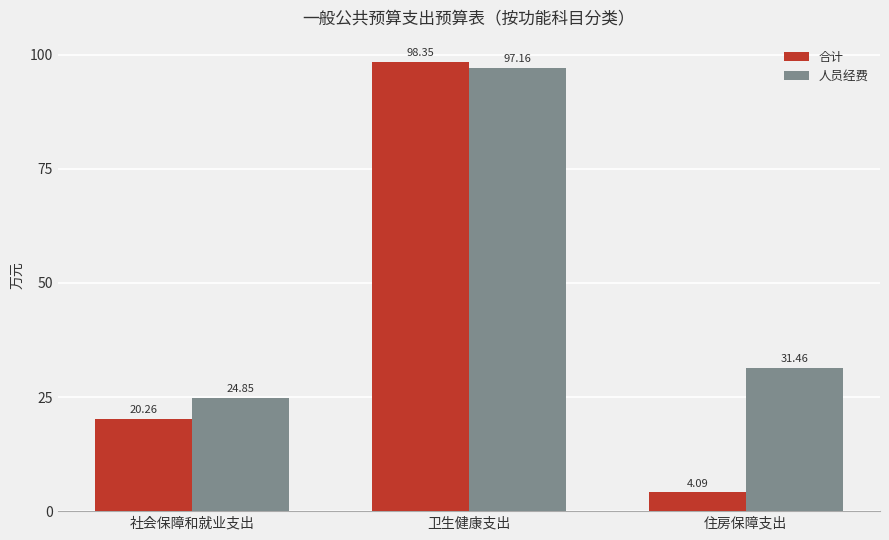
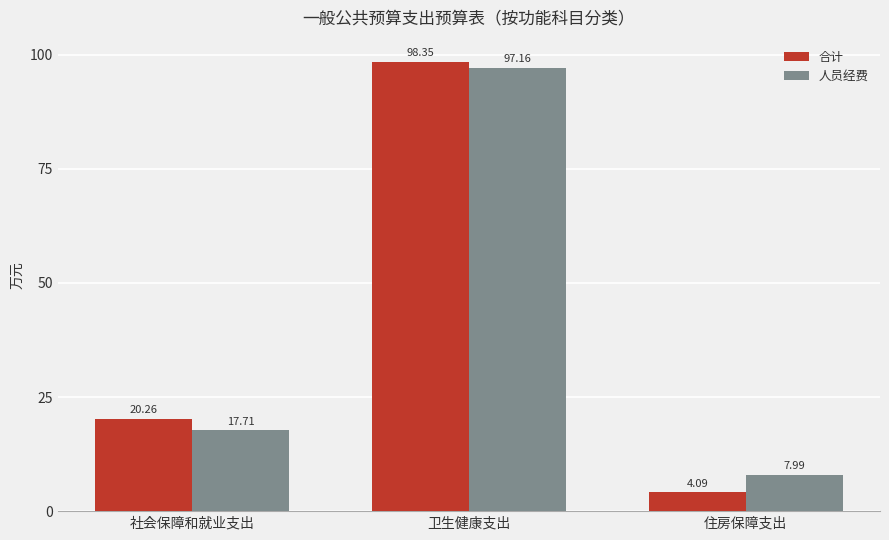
人员经费, 社会保障和就业支出: 24.85 -> 17.71
人员经费, 住房保障支出: 31.46 -> 7.99
